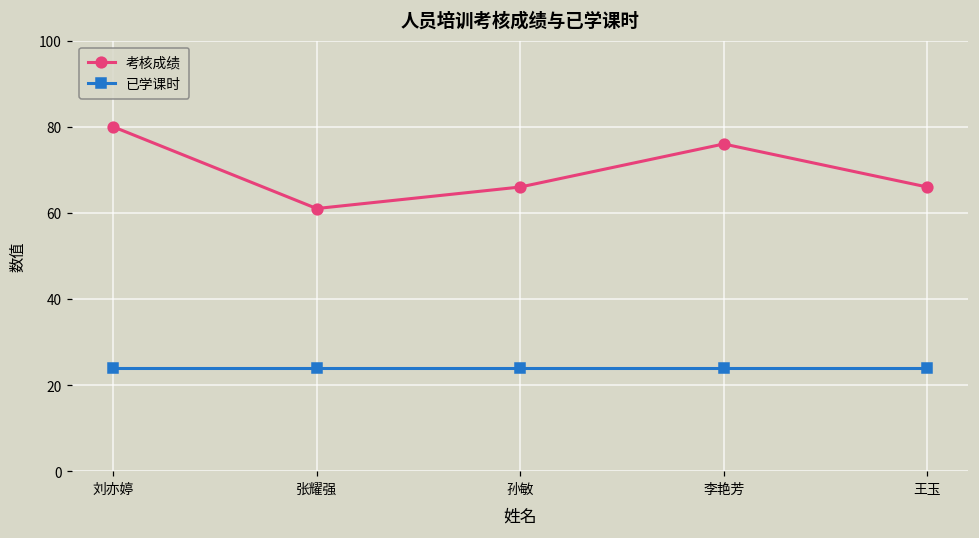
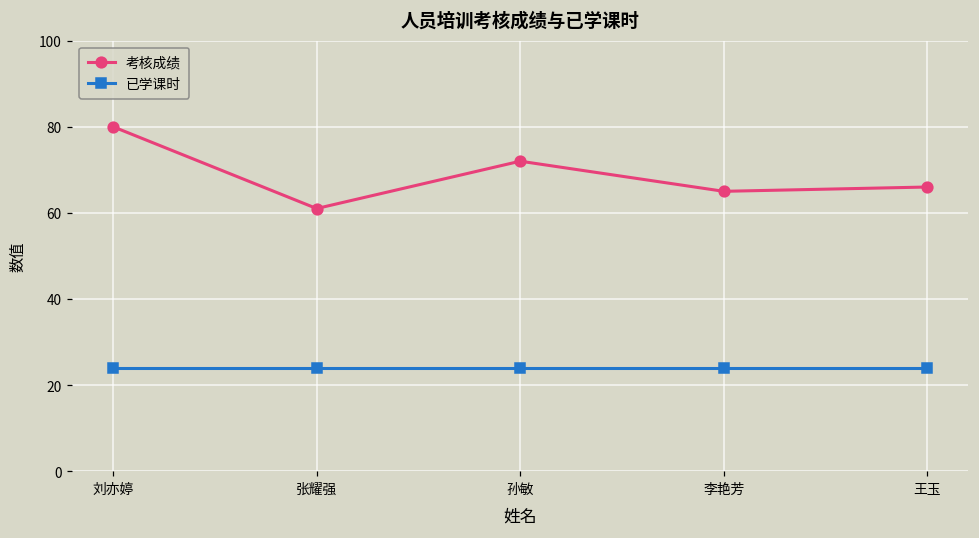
考核成绩, 孙敏: 66 -> 72
考核成绩, 李艳芳: 76 -> 65
